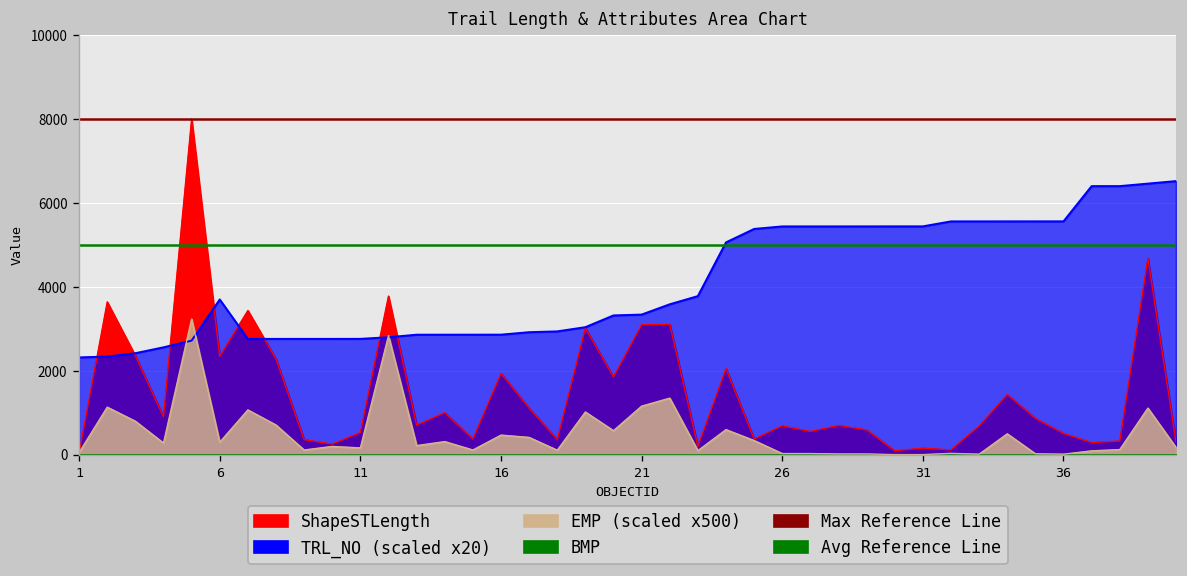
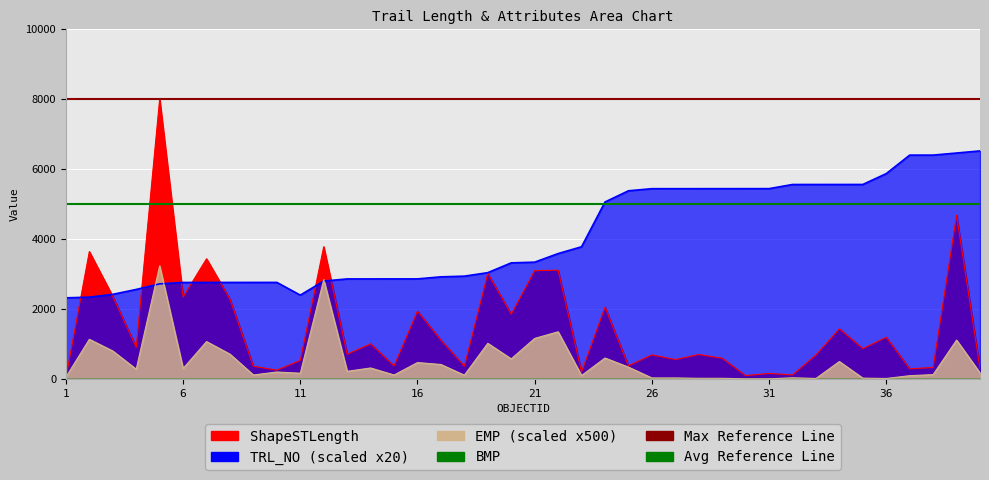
TRL_NO (scaled x20), 6: 3700 -> 2800
TRL_NO (scaled x20), 11: 2800 -> 2400
ShapeSTLength, 36: 500 -> 1200
TRL_NO (scaled x20), 36: 5600 -> 5900
